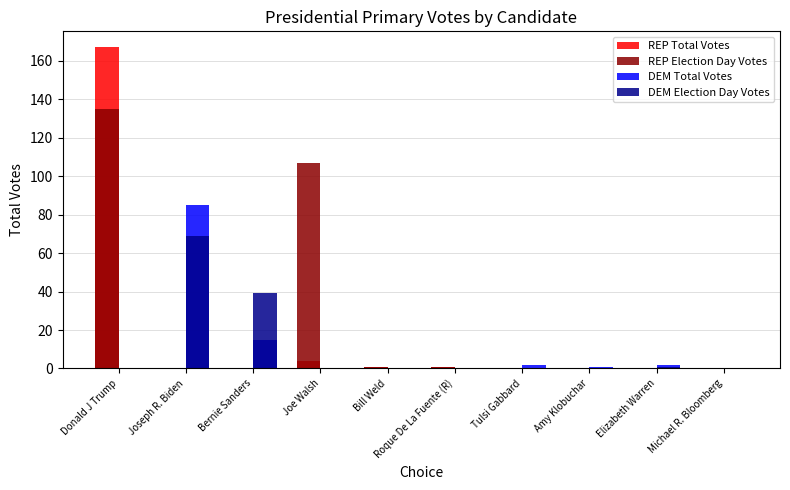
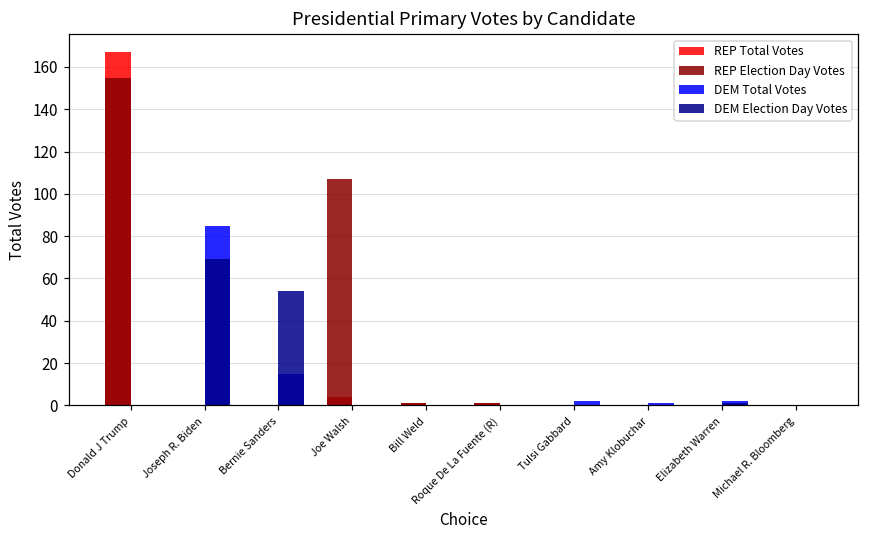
REP Election Day Votes, Donald J Trump: 135 -> 155
DEM Election Day Votes, Bernie Sanders: 39 -> 54
